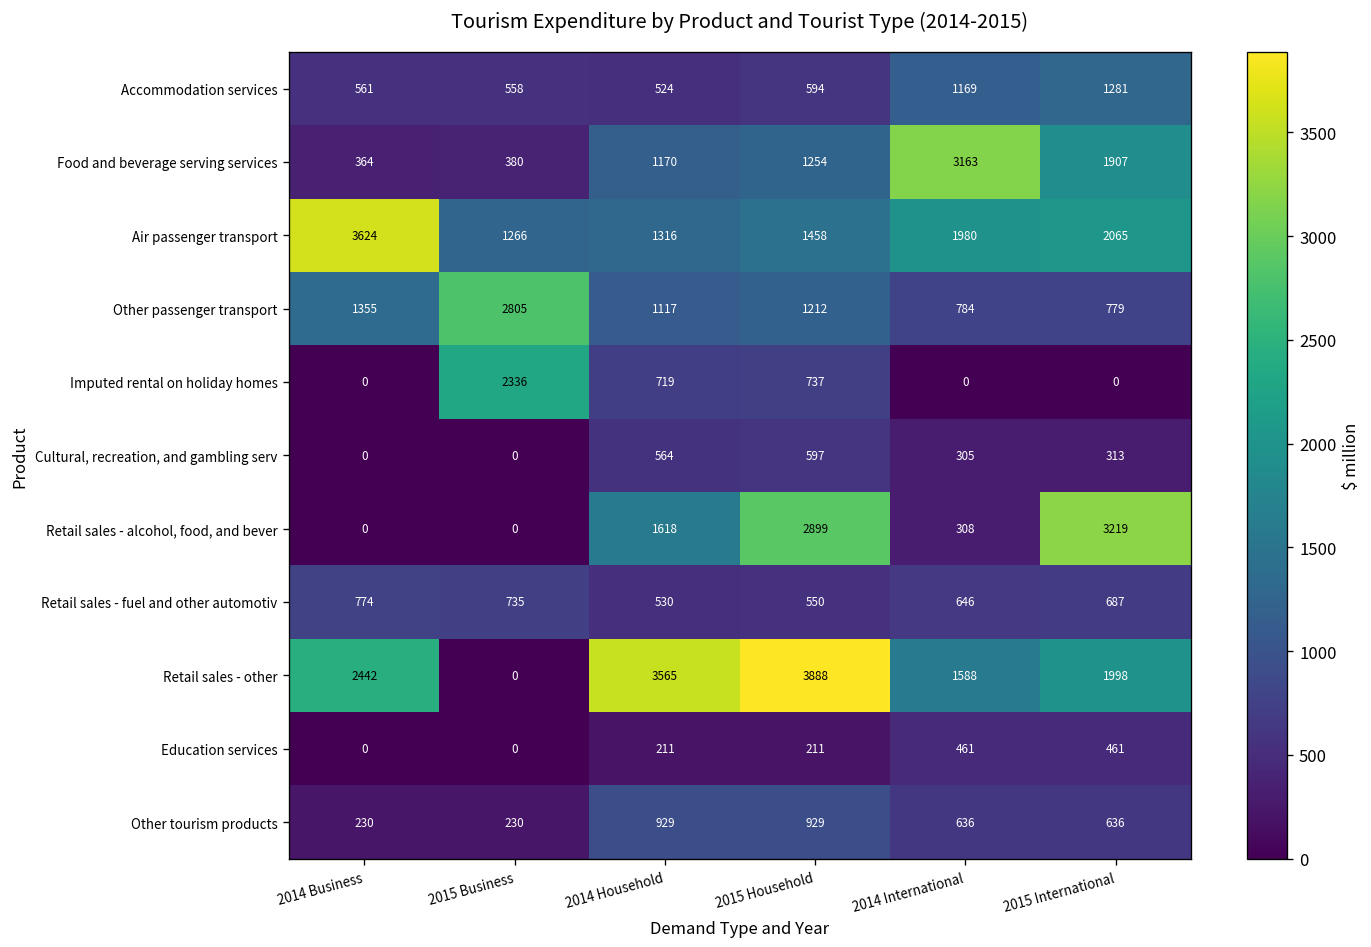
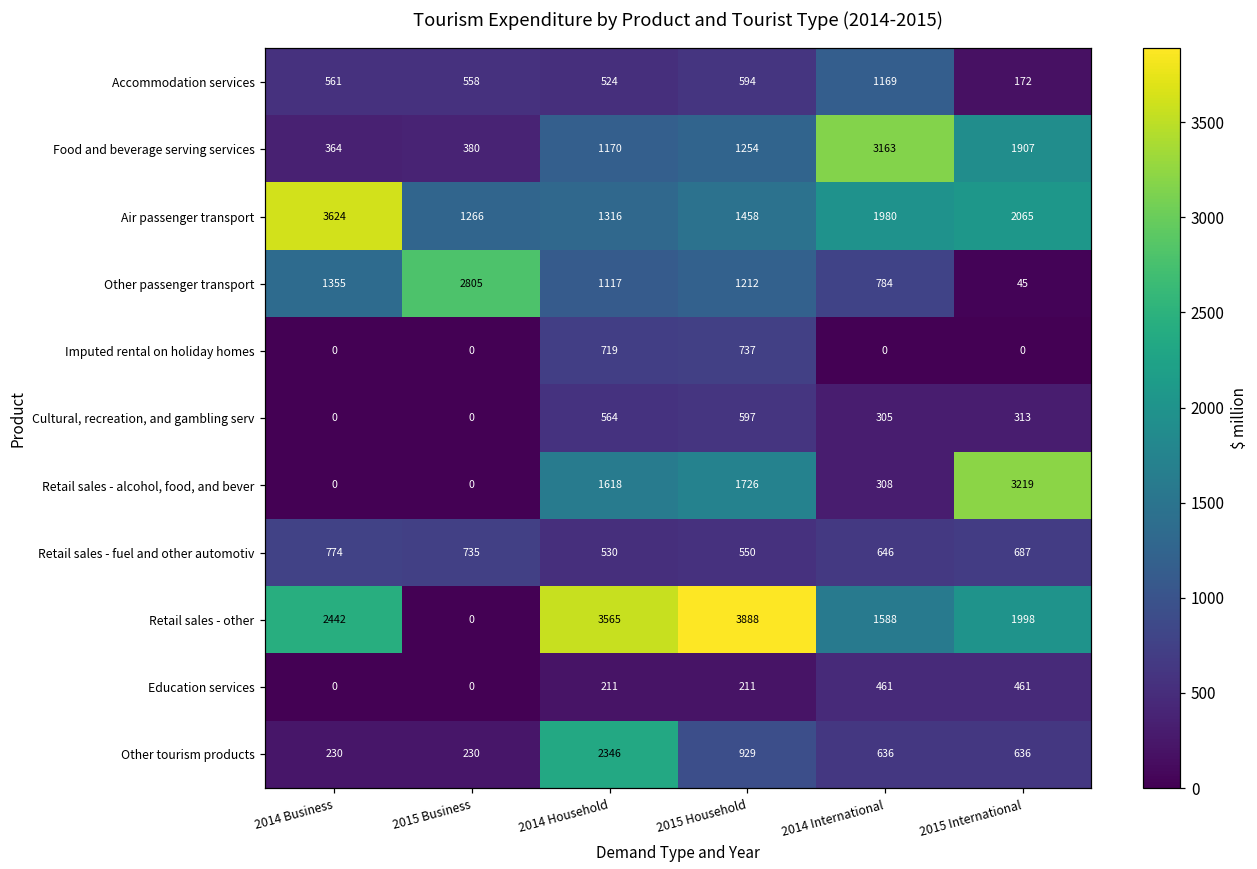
Accommodation services, 2015 International: 1281 -> 172
Other passenger transport, 2015 International: 779 -> 45
Imputed rental on holiday homes, 2015 Business: 2336 -> 0
Retail sales - alcohol, food, and bever, 2015 Household: 2899 -> 1726
Other tourism products, 2014 Household: 929 -> 2346
